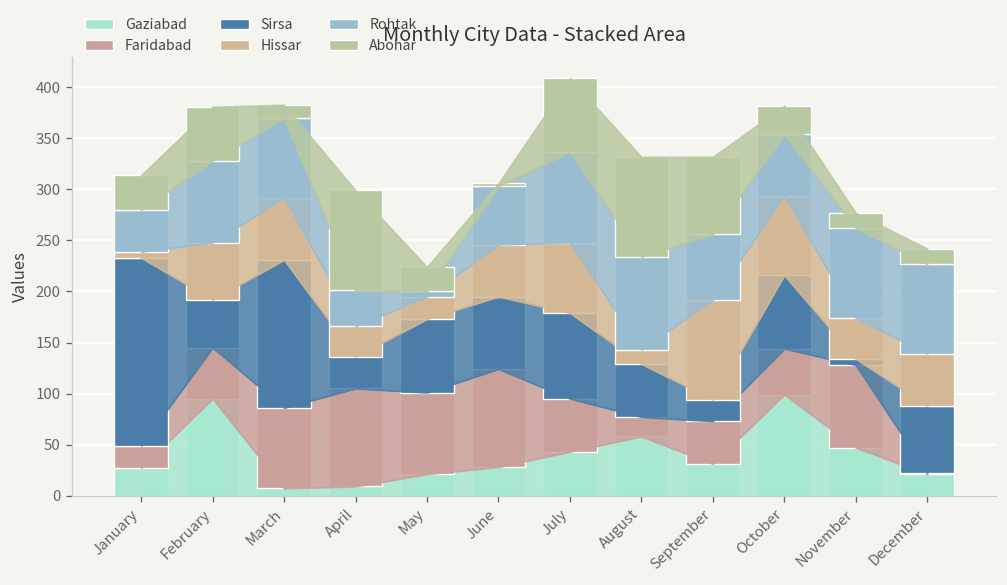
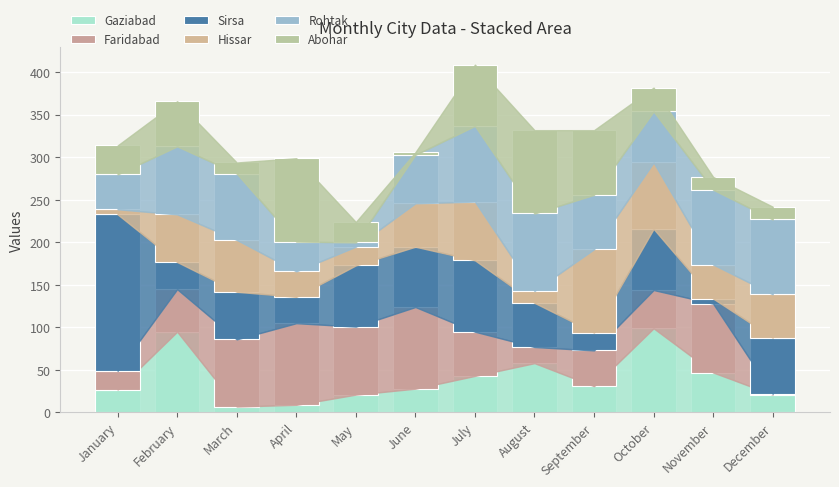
Sirsa, February: 50 -> 30
Sirsa, March: 150 -> 60
